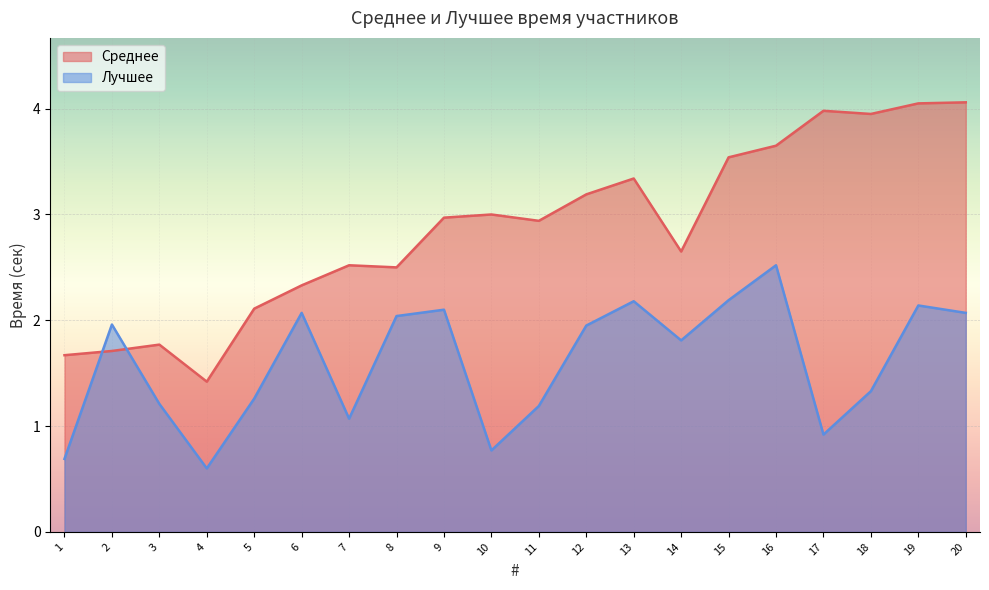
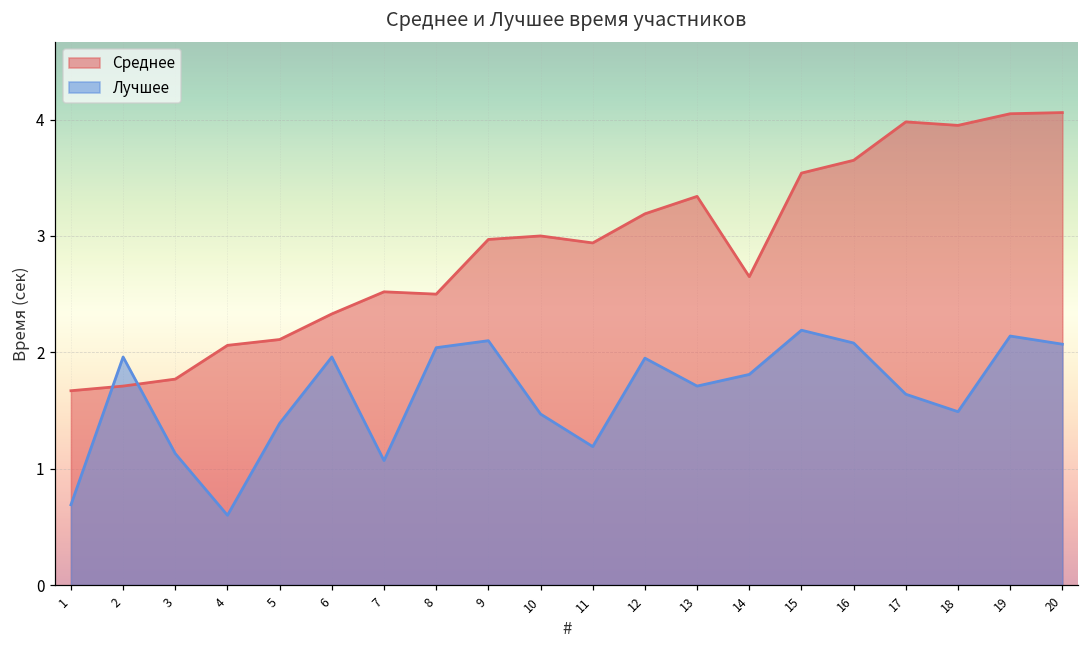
Лучшее, 3: 1.21 -> 1.13
Среднее, 4: 1.42 -> 2.06
Лучшее, 5: 1.26 -> 1.39
Лучшее, 6: 2.07 -> 1.96
Лучшее, 10: 0.77 -> 1.47
Лучшее, 13: 2.18 -> 1.71
Лучшее, 16: 2.52 -> 2.08
Лучшее, 17: 0.92 -> 1.64
Лучшее, 18: 1.33 -> 1.49
